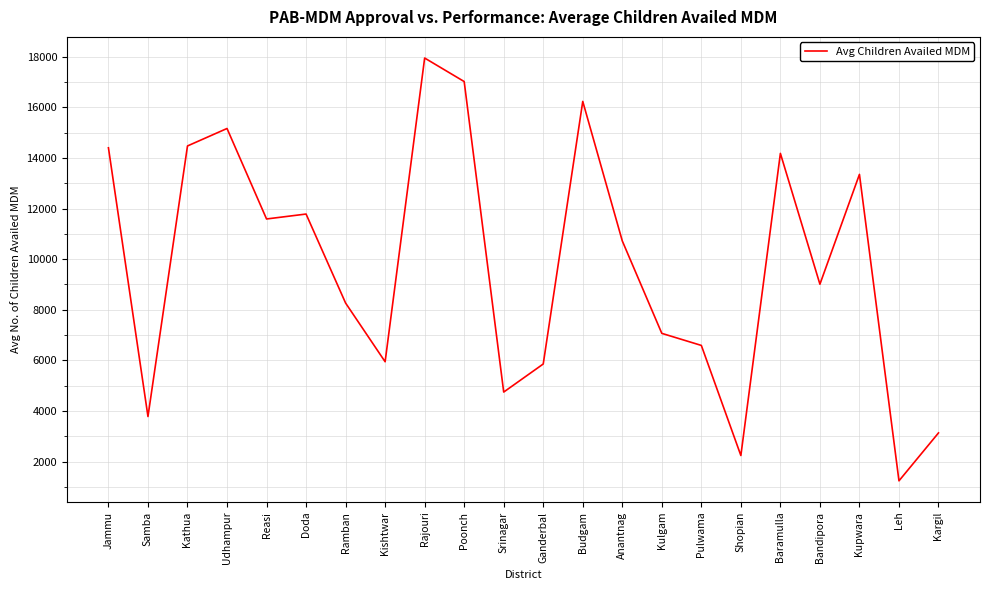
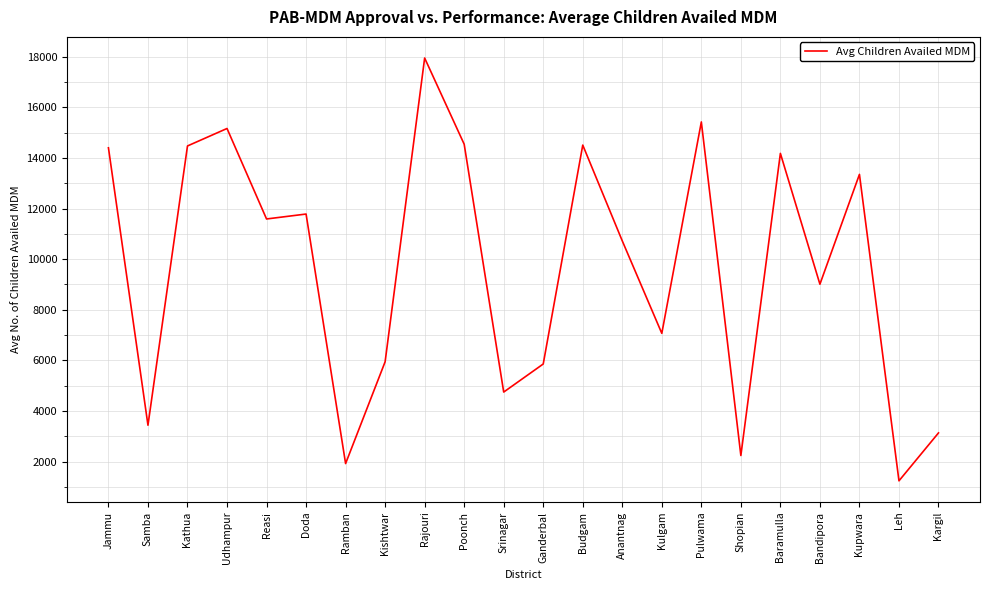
Samba: 3800 -> 3400
Ramban: 8300 -> 1900
Poonch: 17000 -> 14500
Budgam: 16200 -> 14500
Pulwama: 6600 -> 15400
